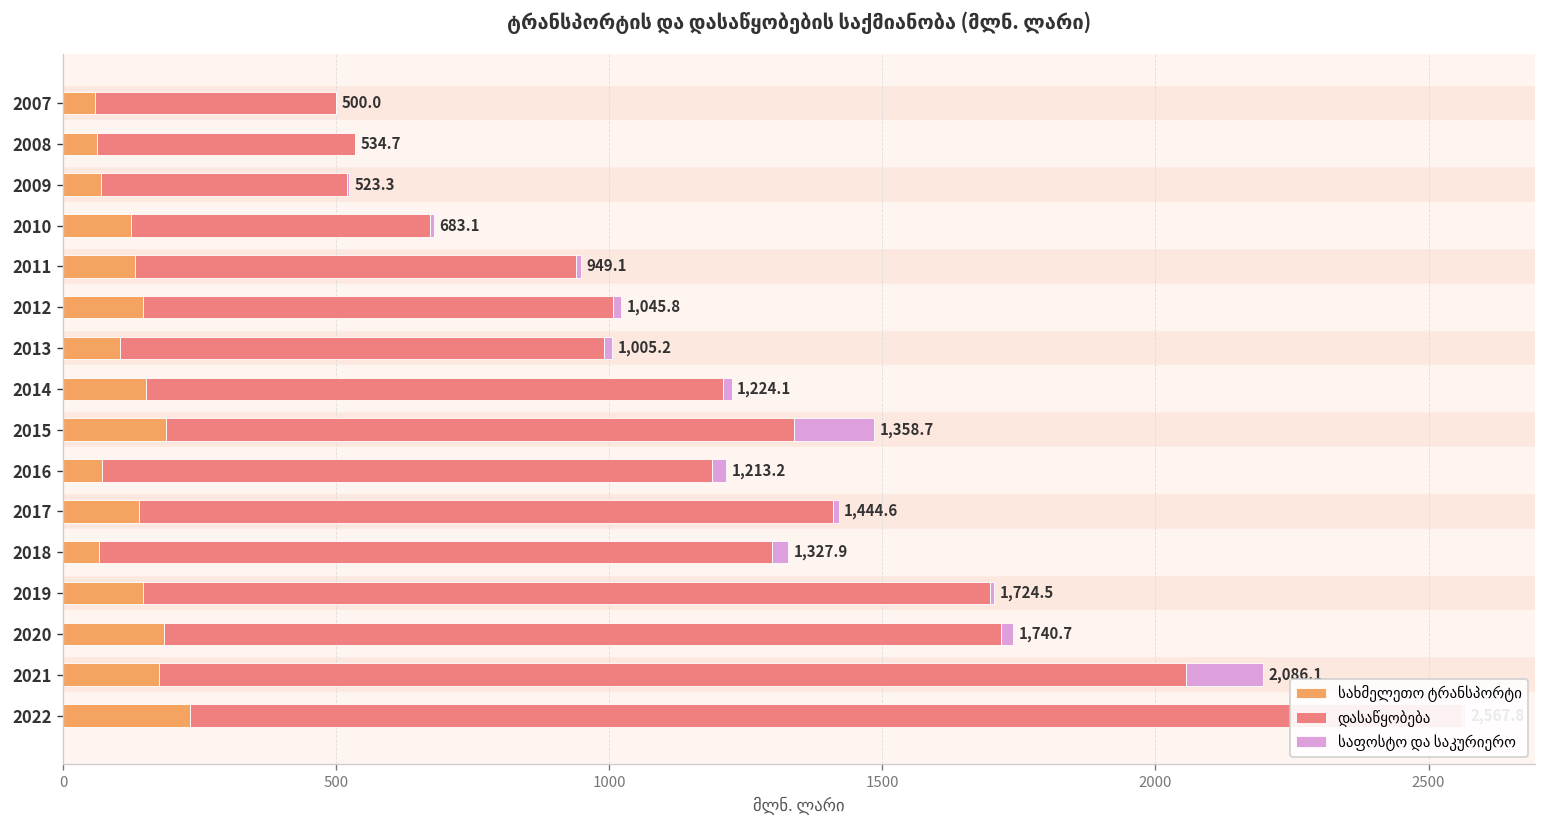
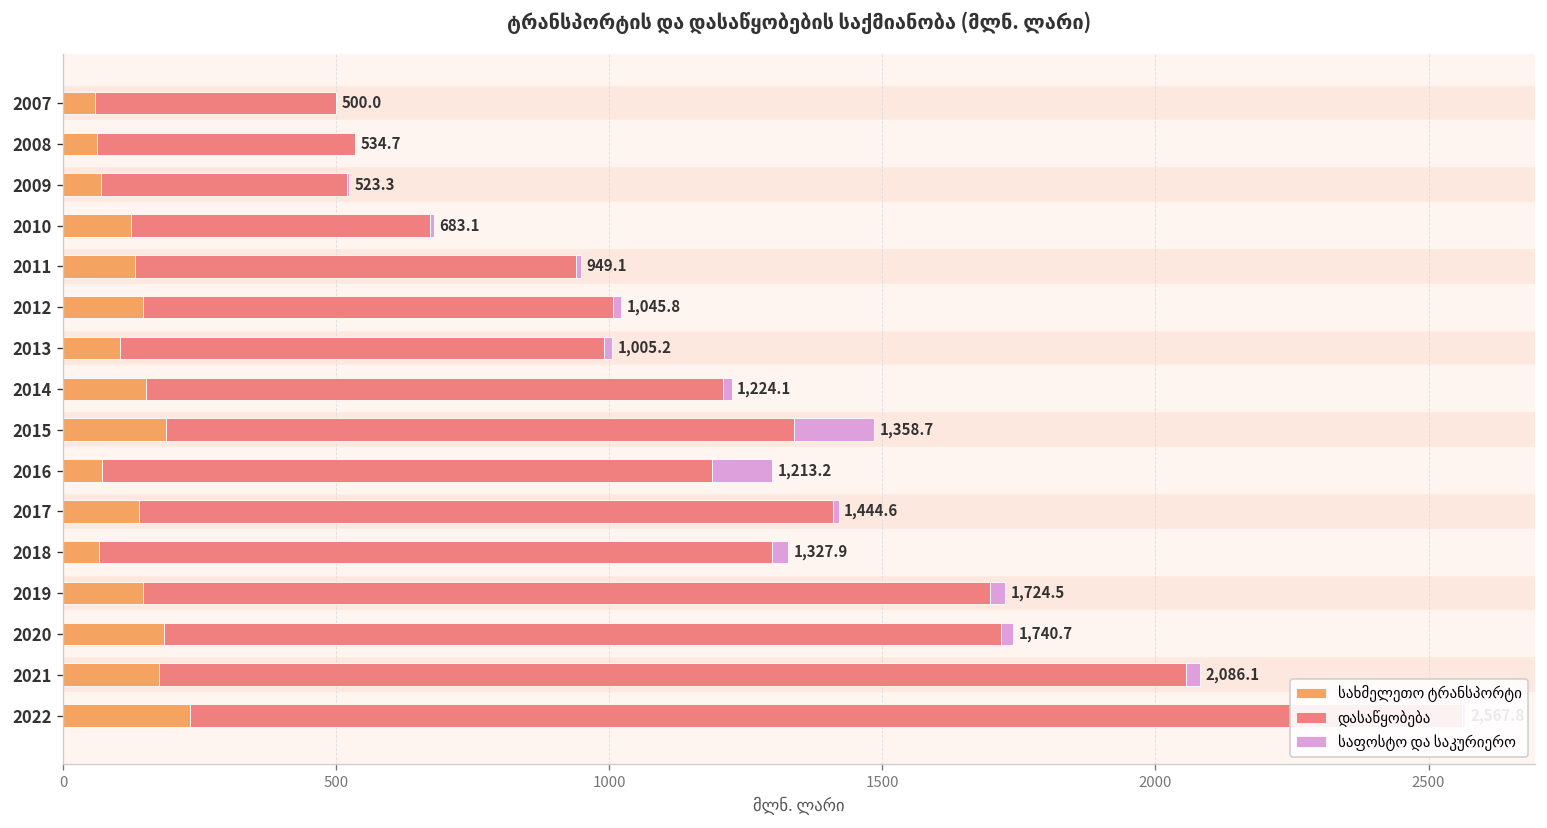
საფოსტო და საკურიერო, 2016: 30 -> 110
საფოსტო და საკურიერო, 2019: 10 -> 30
საფოსტო და საკურიერო, 2021: 140 -> 30
